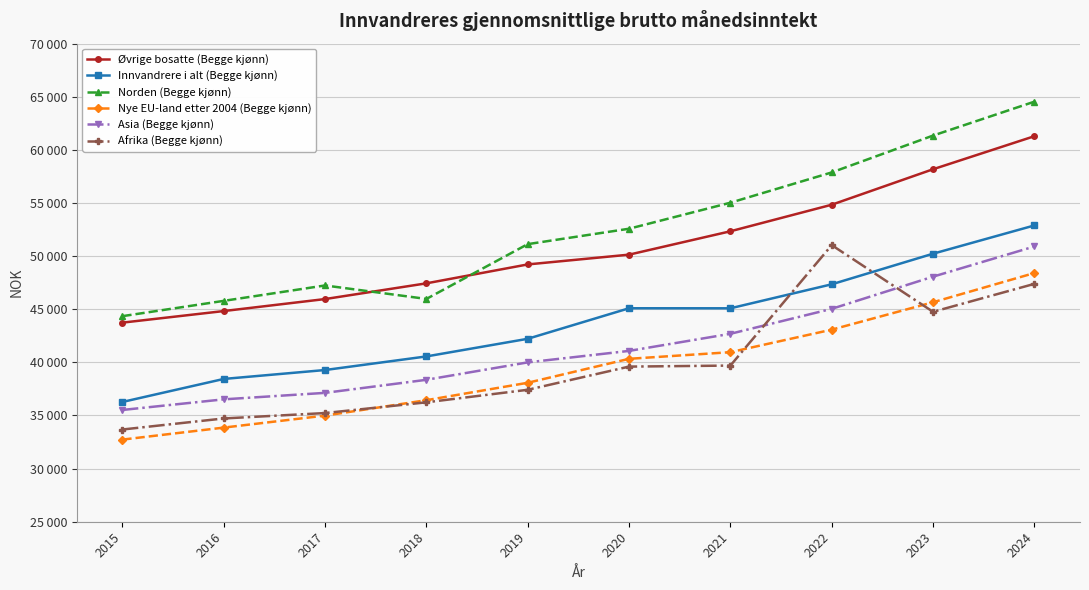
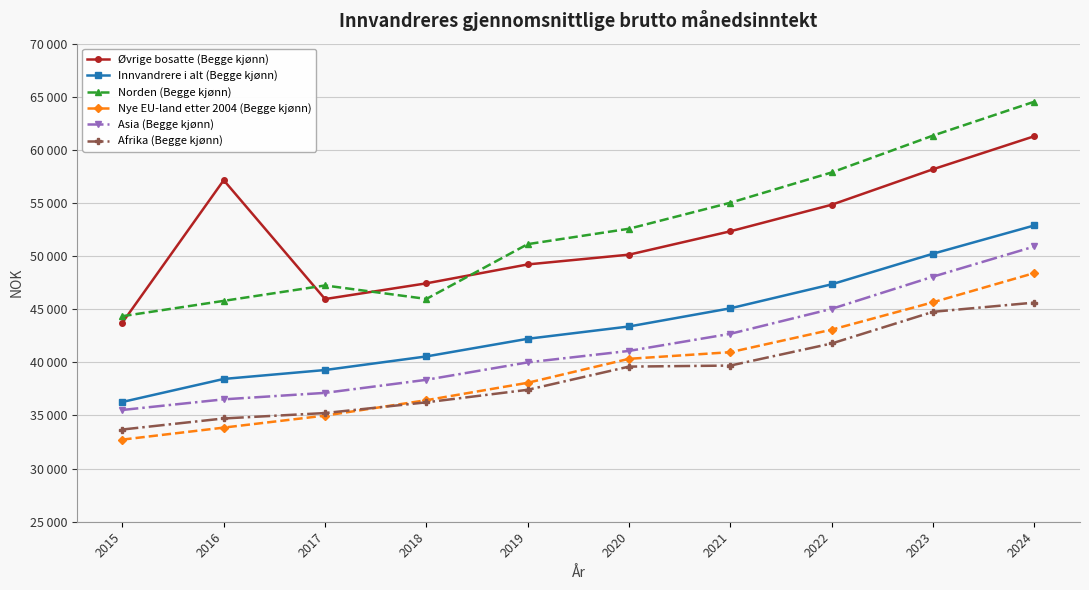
Øvrige bosatte (Begge kjønn), 2016: 44800 -> 57100
Innvandrere i alt (Begge kjønn), 2020: 45100 -> 43400
Afrika (Begge kjønn), 2022: 51000 -> 41800
Afrika (Begge kjønn), 2024: 47400 -> 45600
